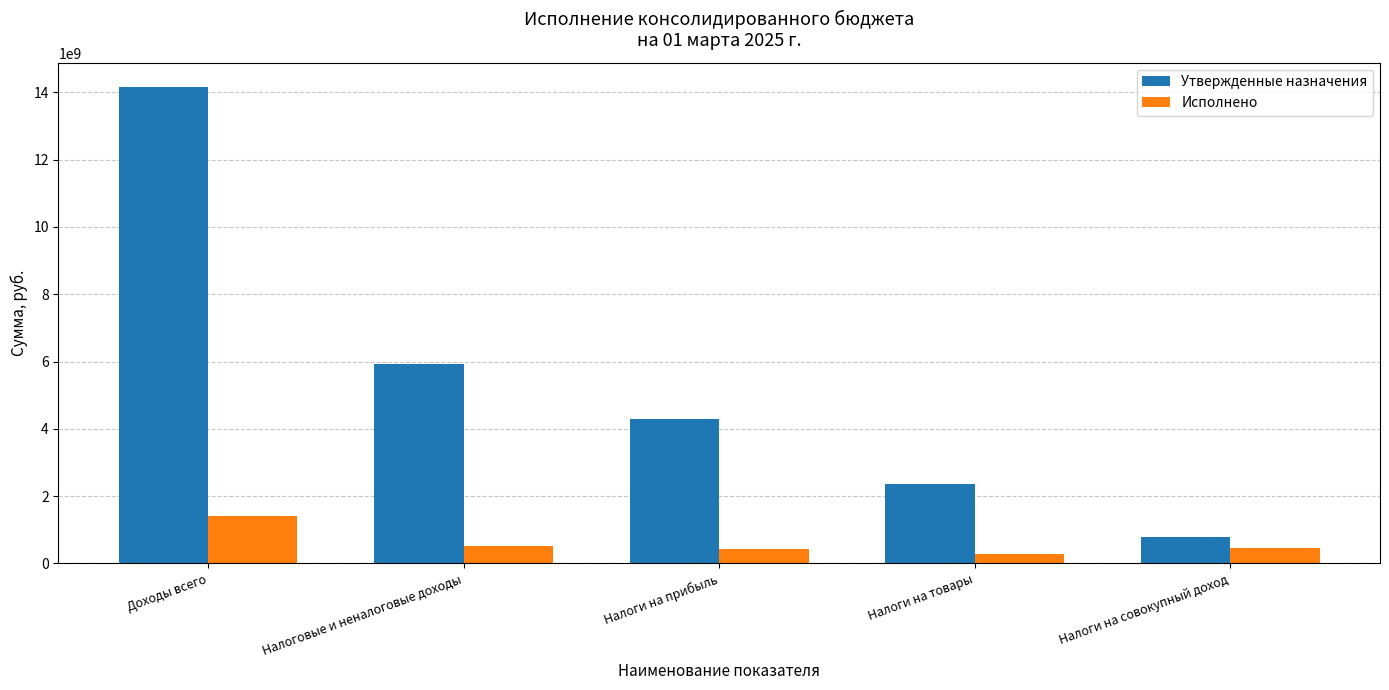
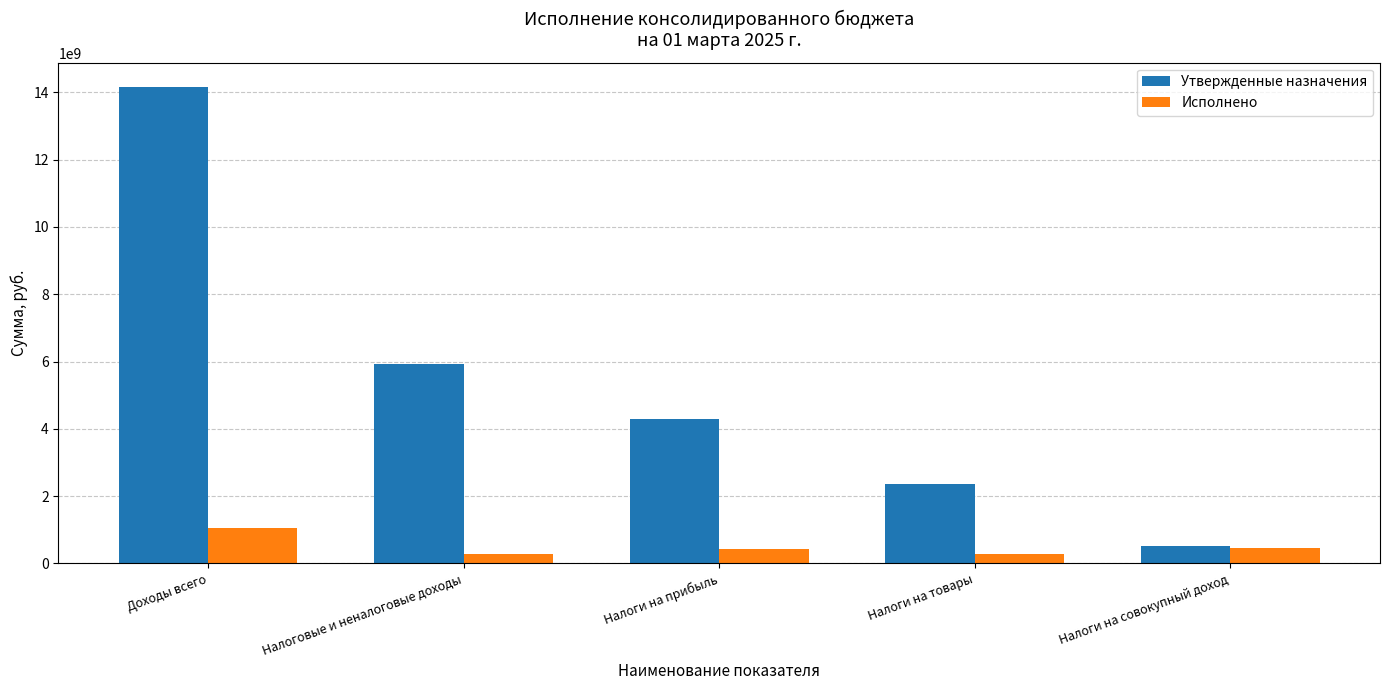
Исполнено, Доходы всего: 1400000000 -> 1100000000
Исполнено, Налоговые и неналоговые доходы: 500000000 -> 300000000
Утвержденные назначения, Налоги на совокупный доход: 800000000 -> 500000000
